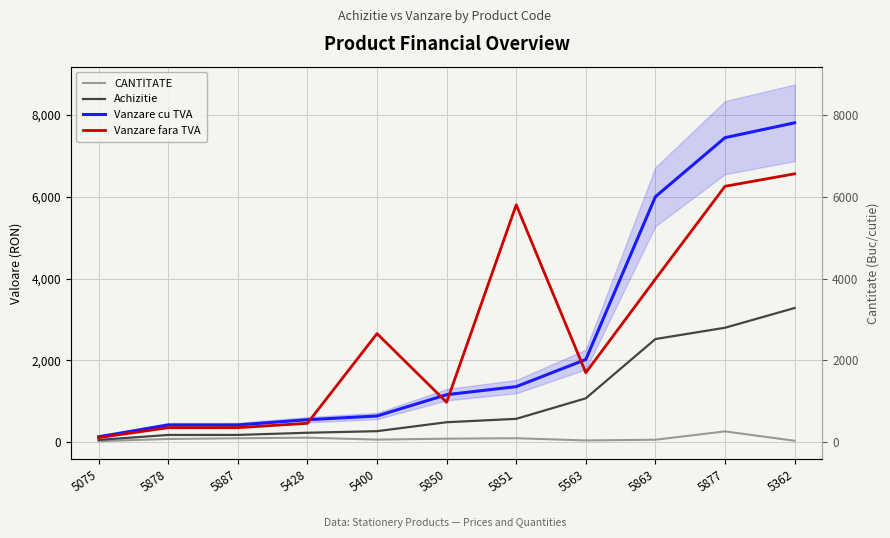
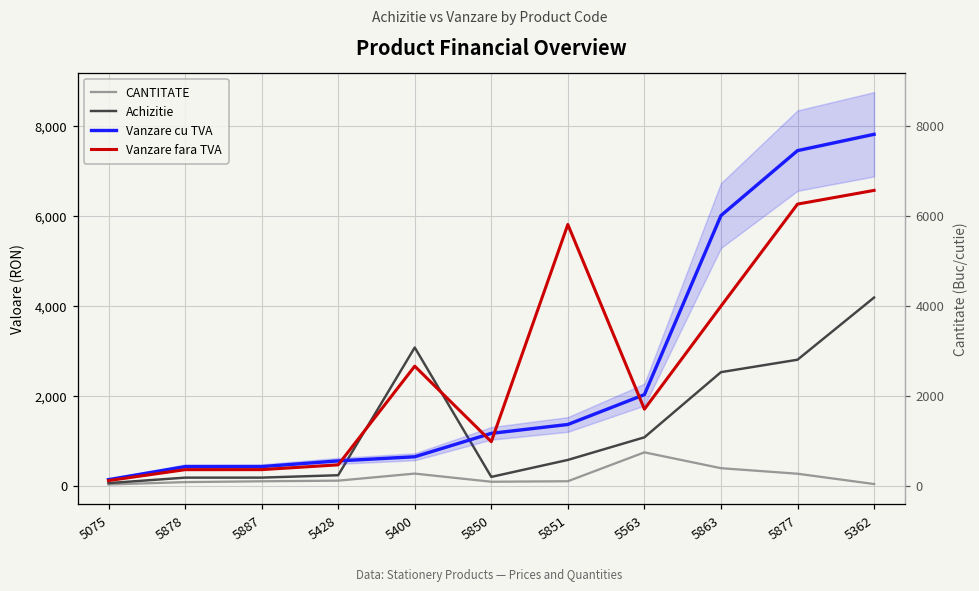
CANTITATE, 5400: 100 -> 300
Achizitie, 5400: 300 -> 3,100
Achizitie, 5850: 500 -> 200
CANTITATE, 5563: 0 -> 700
CANTITATE, 5863: 100 -> 400
Achizitie, 5362: 3,300 -> 4,200
